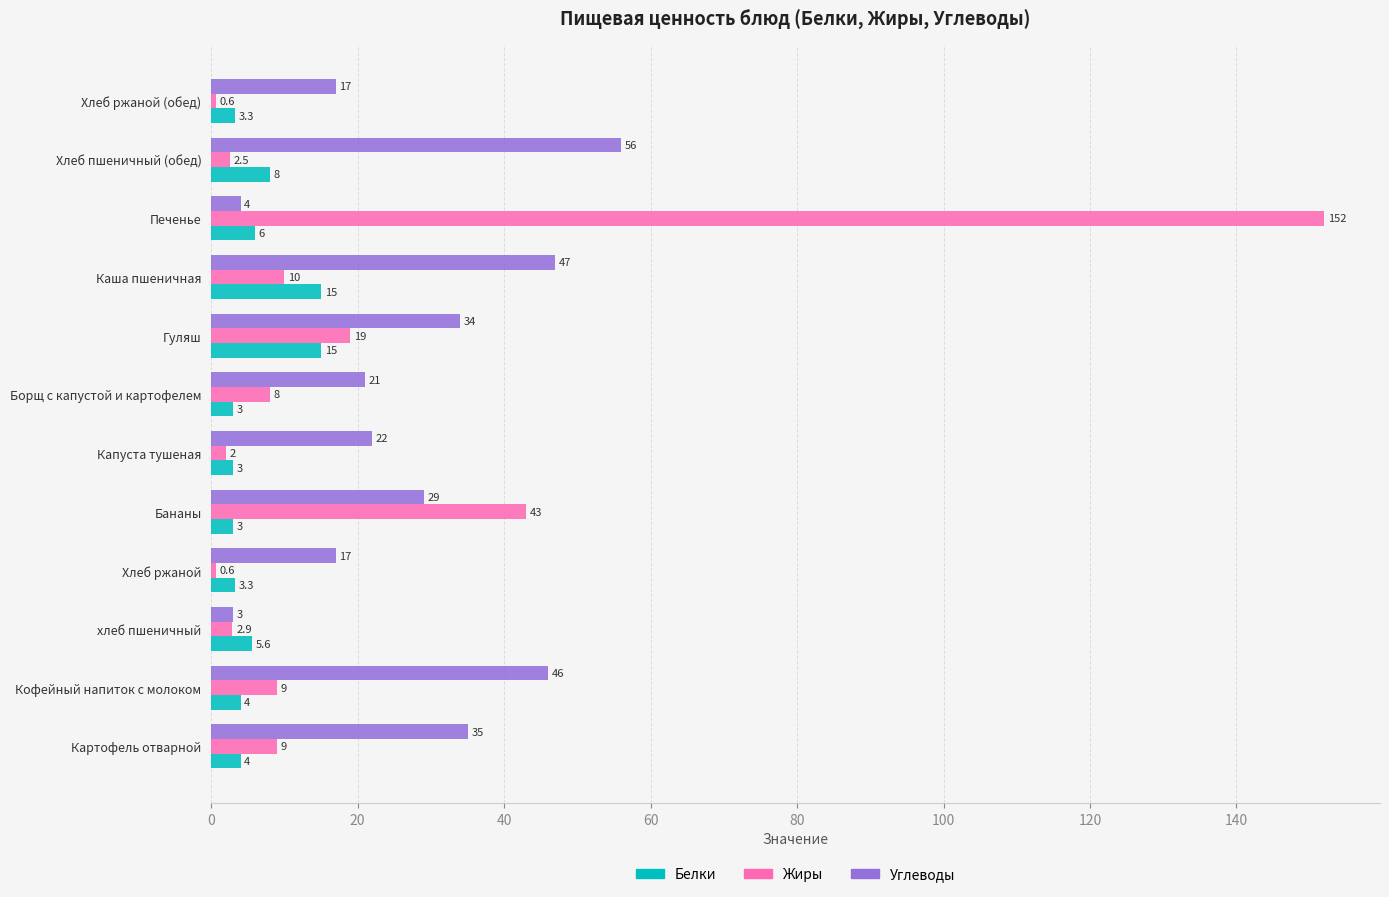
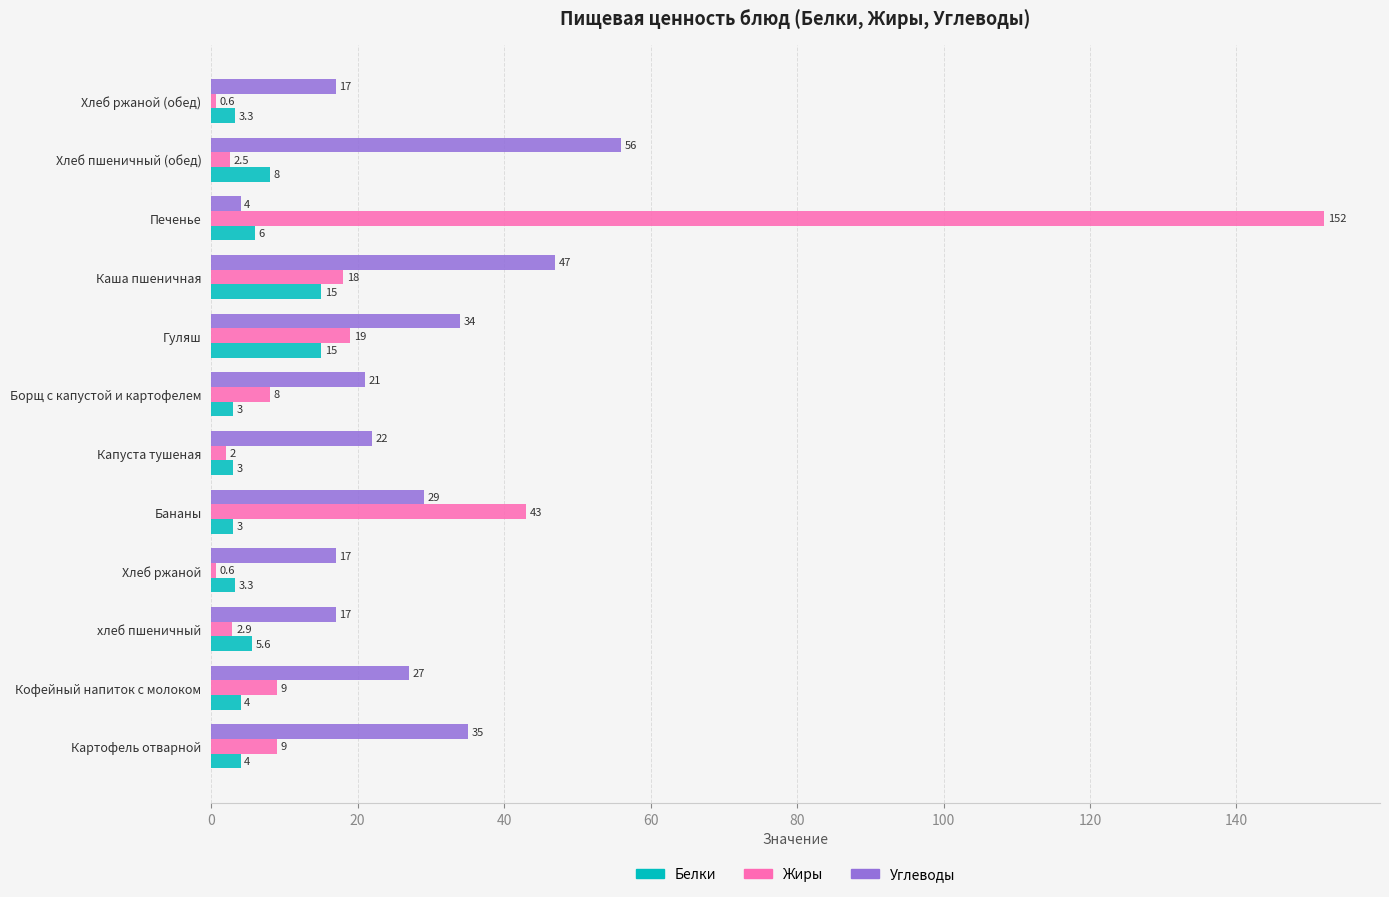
Жиры, Каша пшеничная: 10 -> 18
Углеводы, хлеб пшеничный: 3 -> 17
Углеводы, Кофейный напиток с молоком: 46 -> 27
